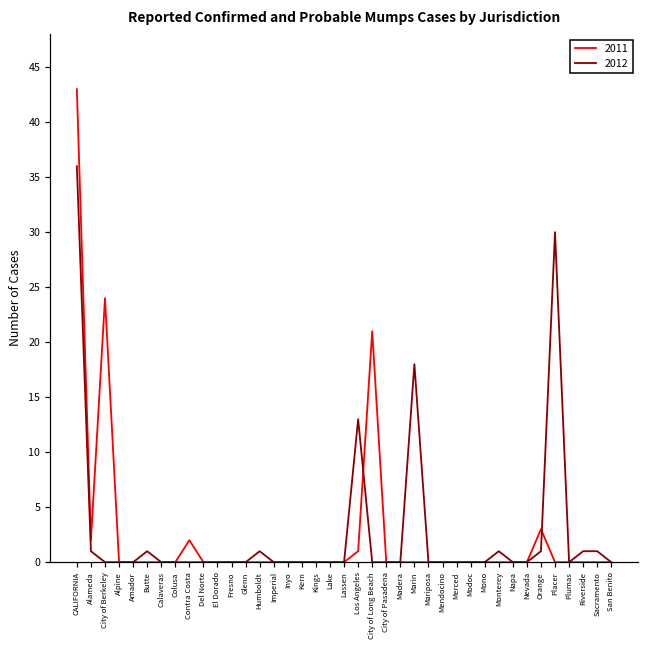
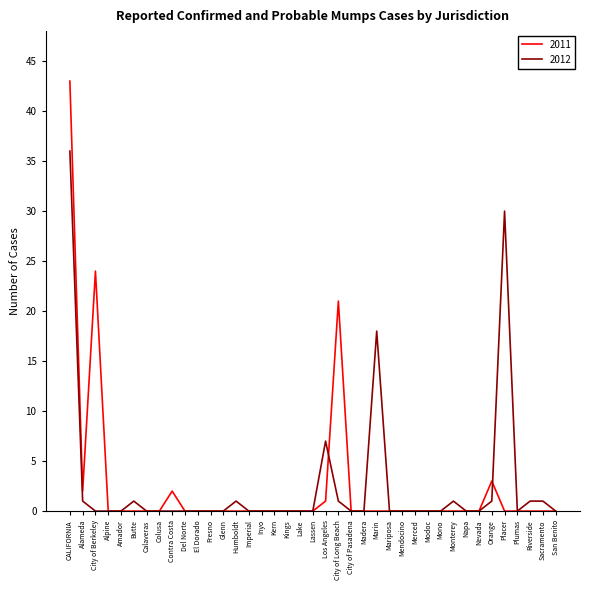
2012, Los Angeles: 13 -> 7
2012, City of Long Beach: 0 -> 1
